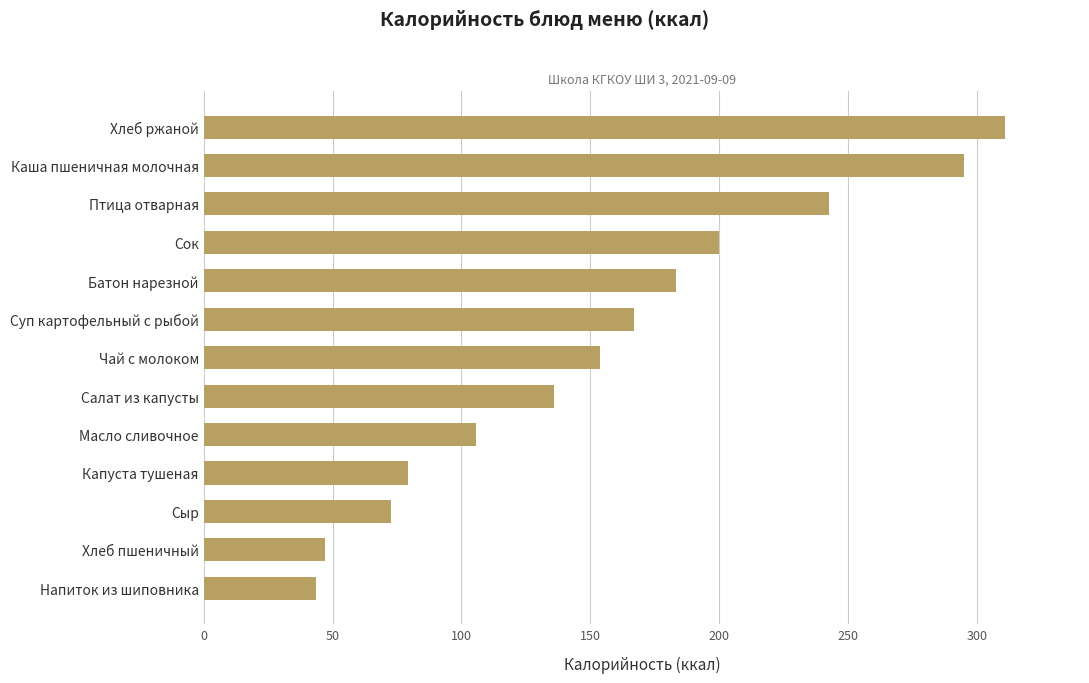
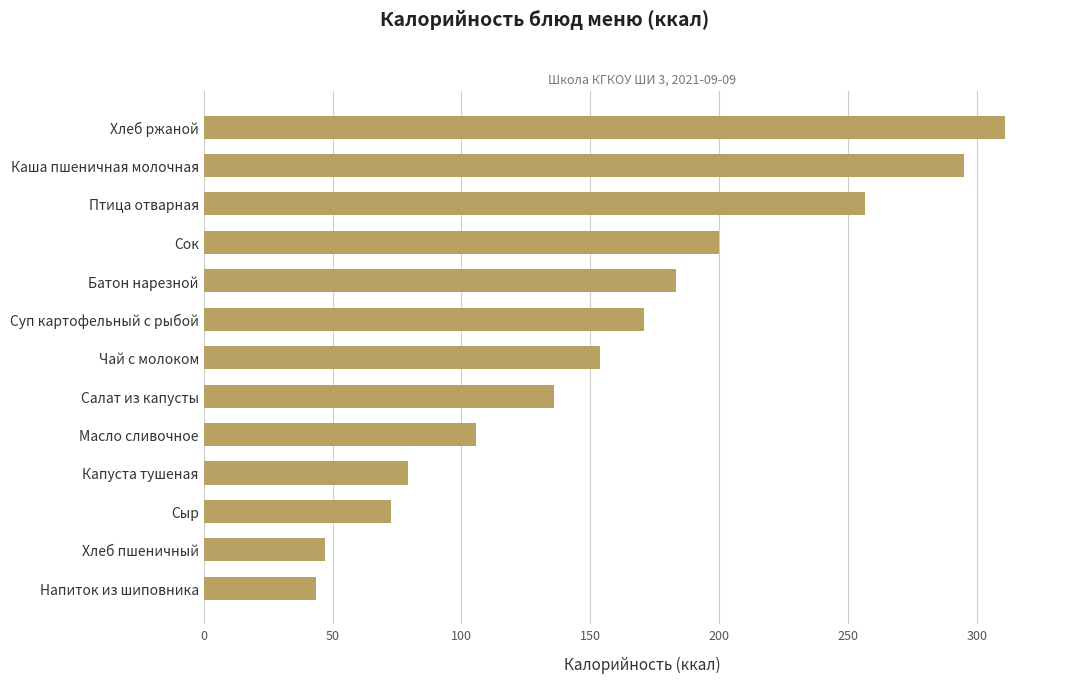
Птица отварная: 243 -> 257
Суп картофельный с рыбой: 167 -> 171
